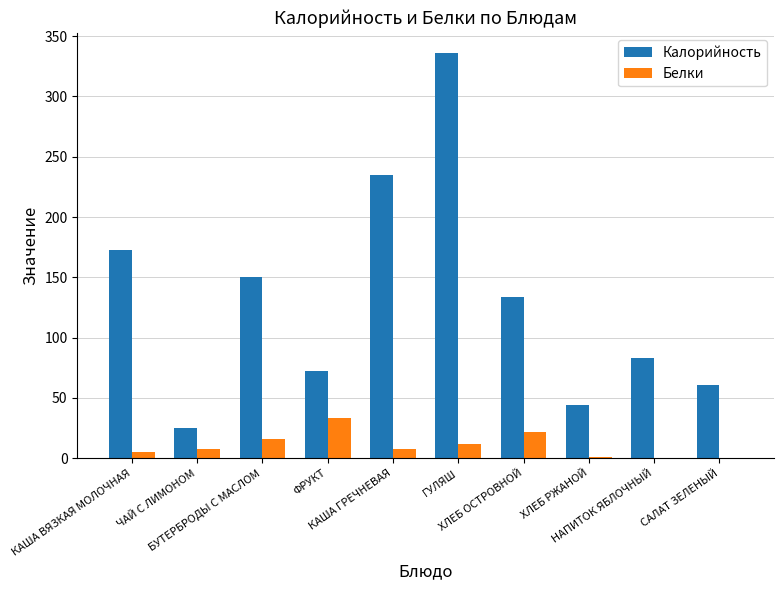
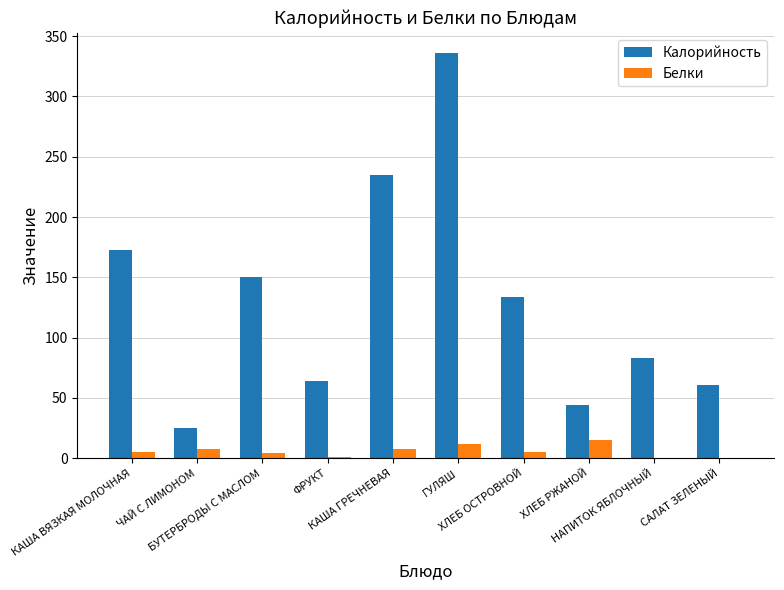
Белки, БУТЕРБРОДЫ С МАСЛОМ: 16 -> 4
Калорийность, ФРУКТ: 72 -> 64
Белки, ФРУКТ: 33 -> 1
Белки, ХЛЕБ ОСТРОВНОЙ: 22 -> 5
Белки, ХЛЕБ РЖАНОЙ: 1 -> 15
